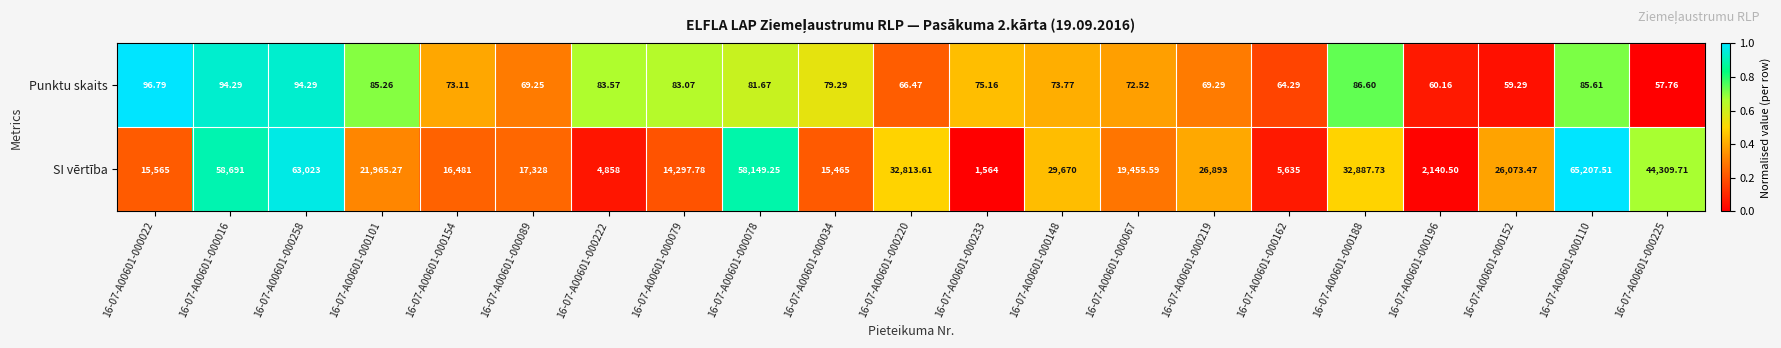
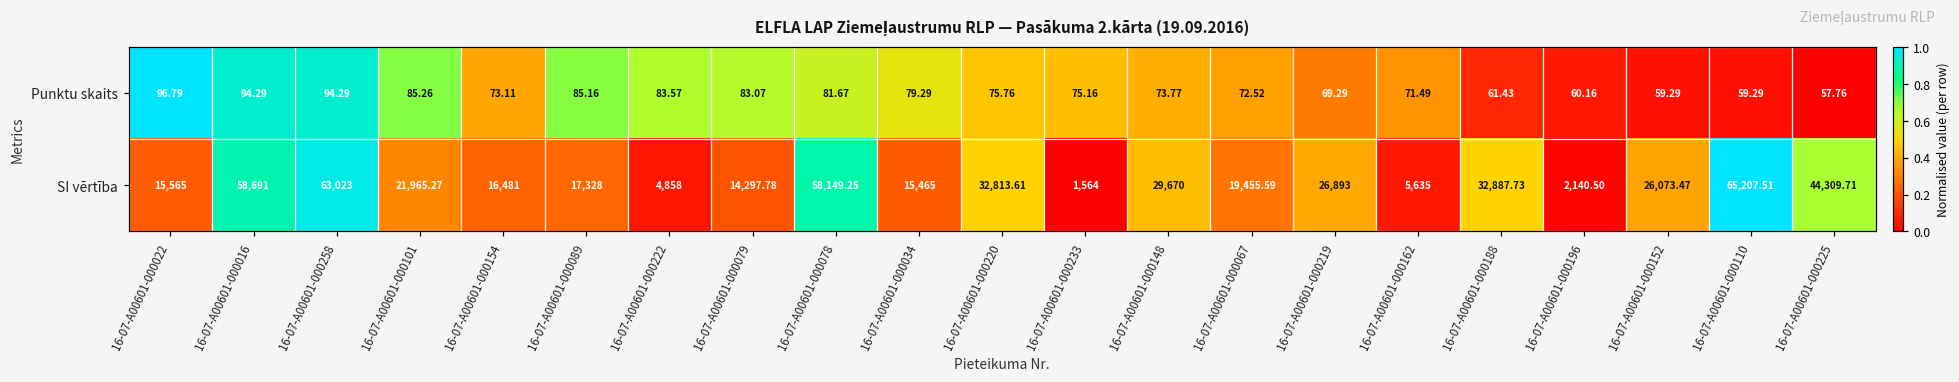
Punktu skaits, 16-07-A00601-000089: 69.25 -> 85.16
Punktu skaits, 16-07-A00601-000220: 66.47 -> 75.76
Punktu skaits, 16-07-A00601-000162: 64.29 -> 71.49
Punktu skaits, 16-07-A00601-000188: 86.60 -> 61.43
Punktu skaits, 16-07-A00601-000110: 85.61 -> 59.29
